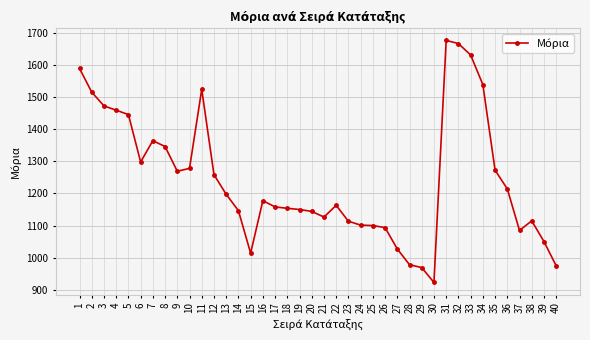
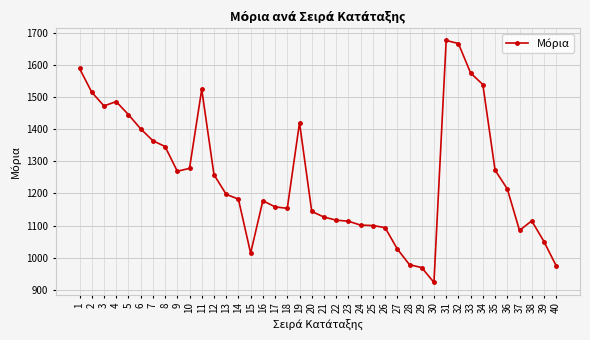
4: 1460 -> 1490
6: 1300 -> 1400
14: 1150 -> 1180
19: 1150 -> 1420
22: 1160 -> 1120
33: 1630 -> 1580
